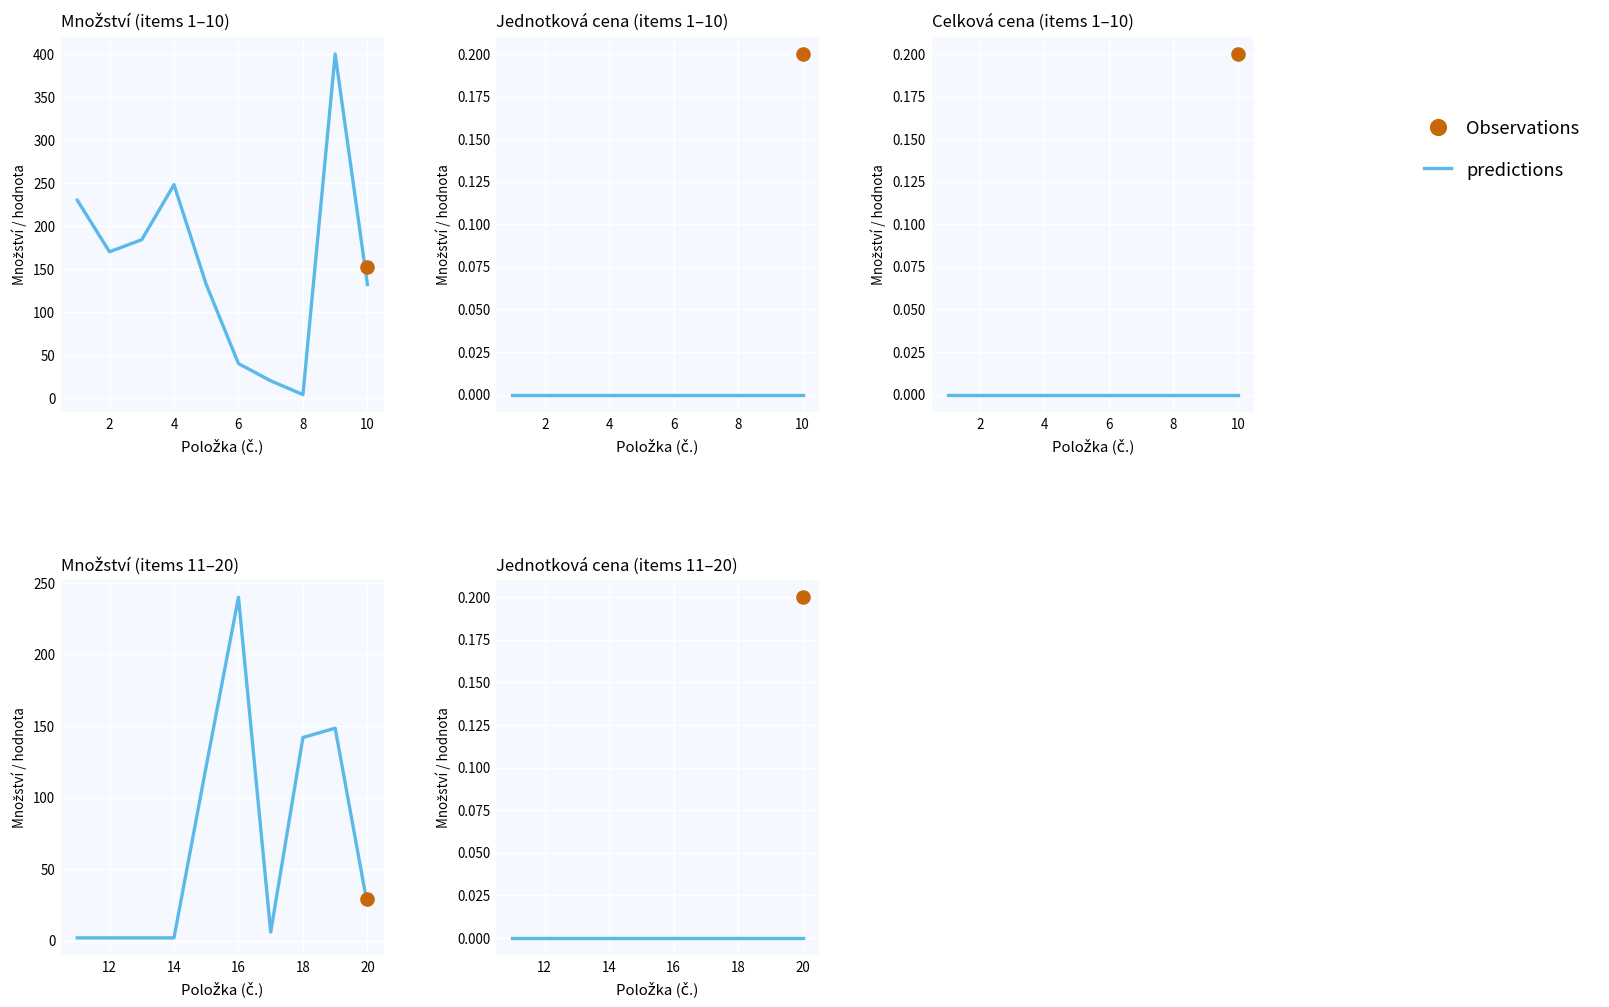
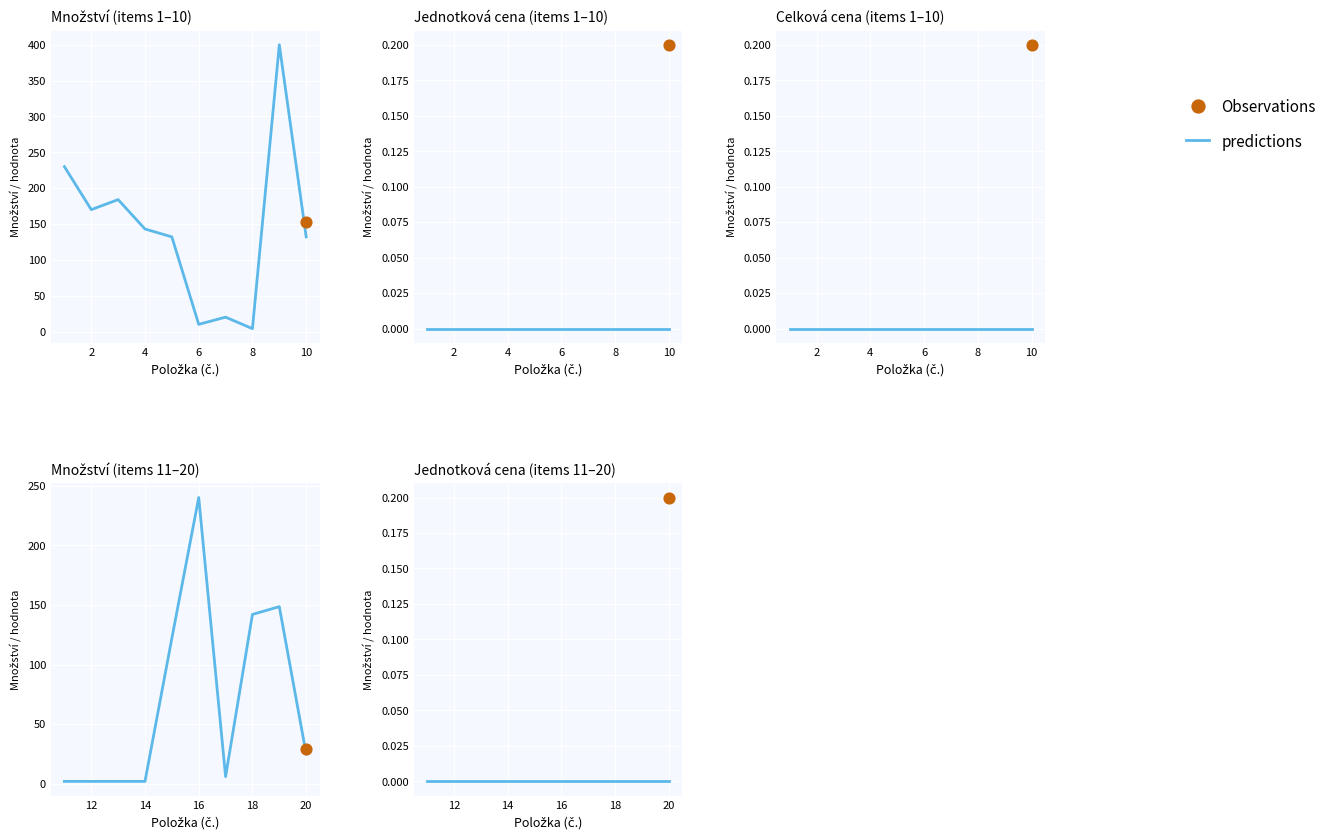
Množství (items 1–10), predictions, 4: 250 -> 140
Množství (items 1–10), predictions, 6: 40 -> 10
